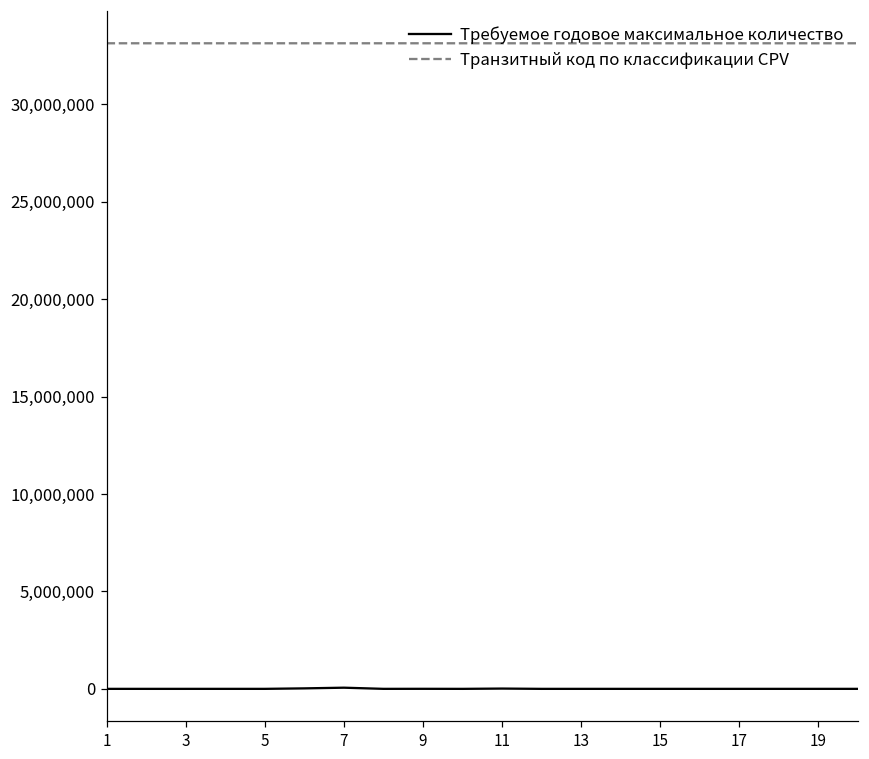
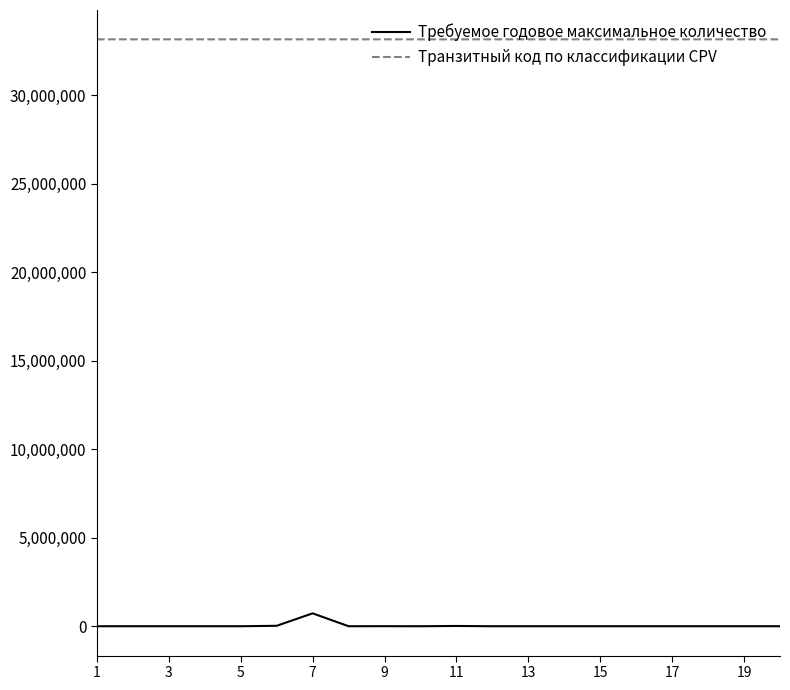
Требуемое годовое максимальное количество, 7: 100,000 -> 700,000
